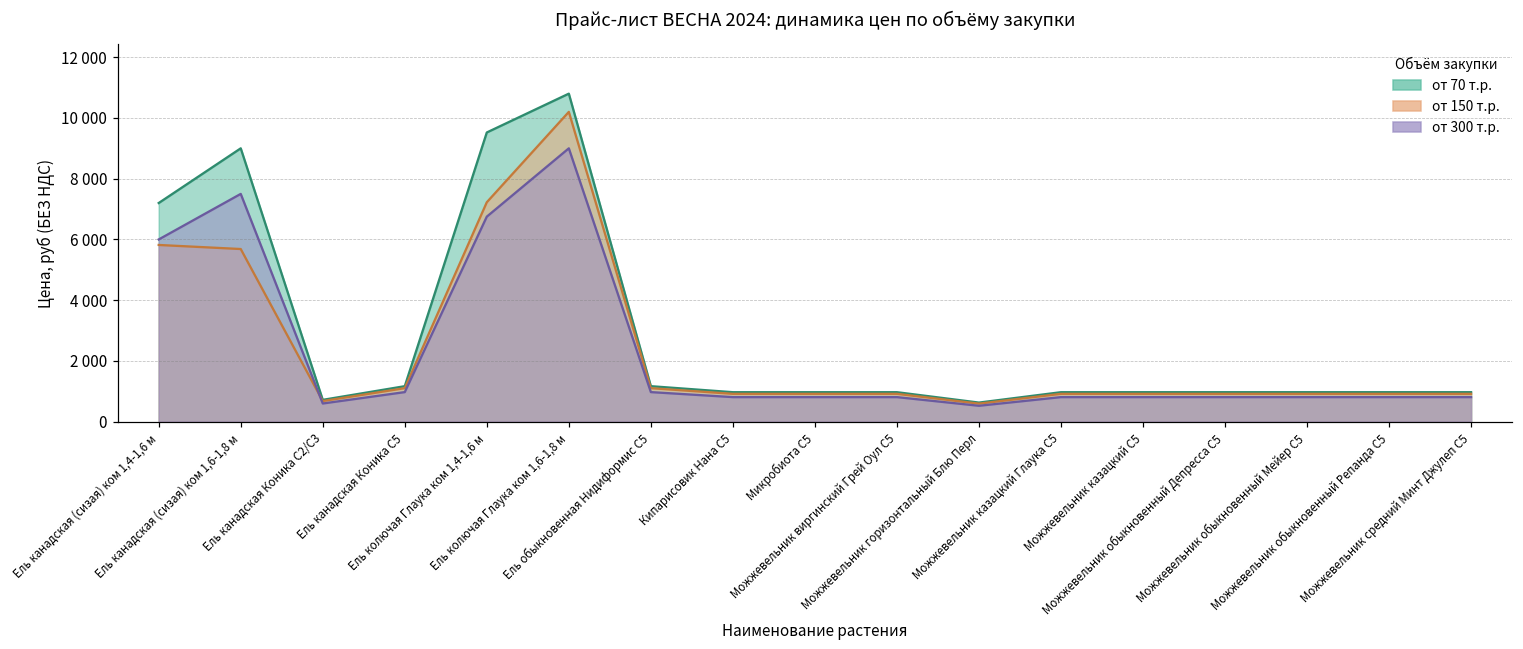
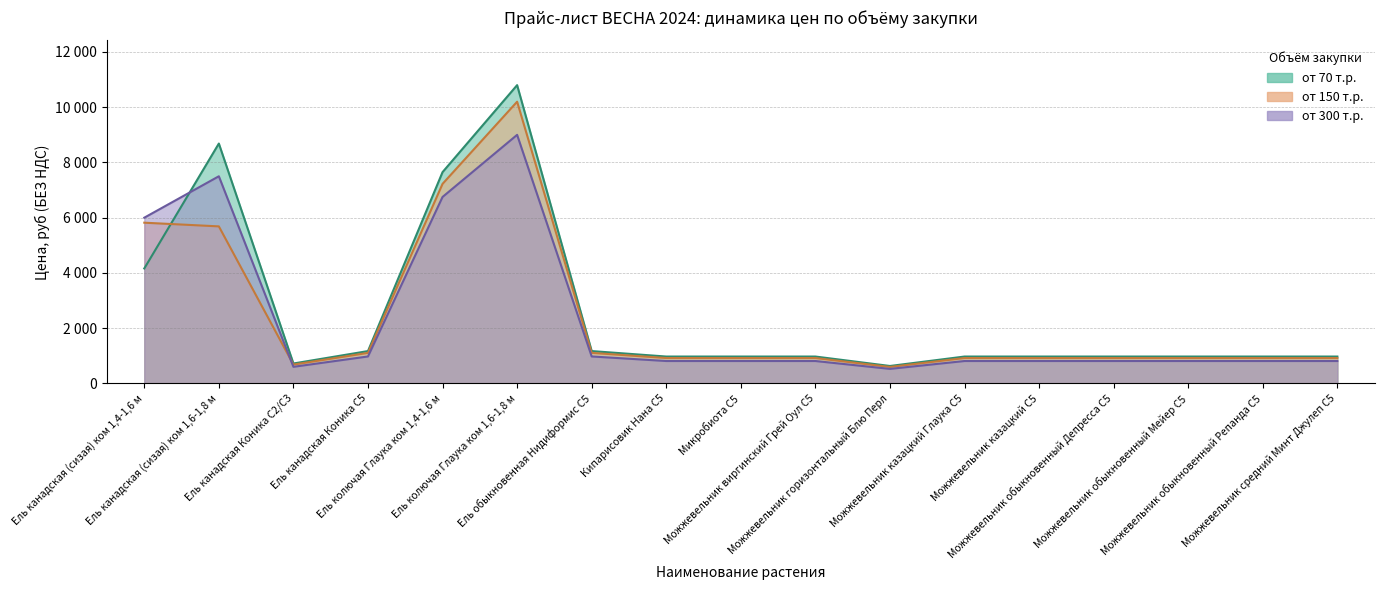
от 70 т.р., Ель канадская (сизая) ком 1,4-1,6 м: 7200 -> 4200
от 70 т.р., Ель канадская (сизая) ком 1,6-1,8 м: 9000 -> 8700
от 70 т.р., Ель колючая Глаука ком 1,4-1,6 м: 9500 -> 7700
